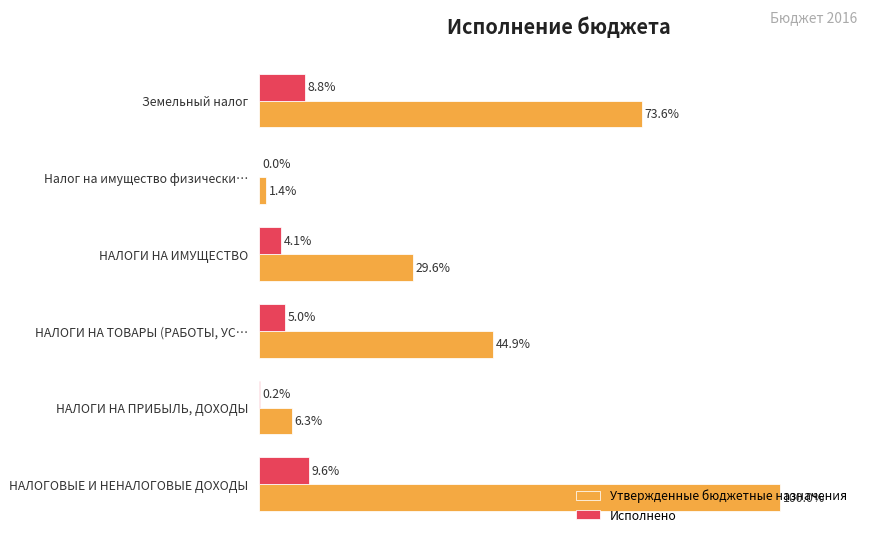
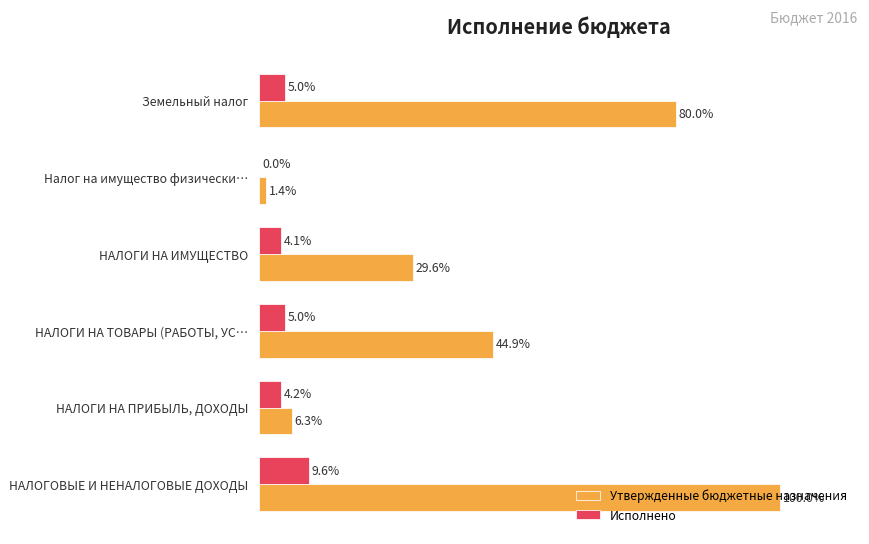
Исполнено, Земельный налог: 8.8% -> 5.0%
Утвержденные бюджетные назначения, Земельный налог: 73.6% -> 80.0%
Исполнено, НАЛОГИ НА ПРИБЫЛЬ, ДОХОДЫ: 0.2% -> 4.2%
